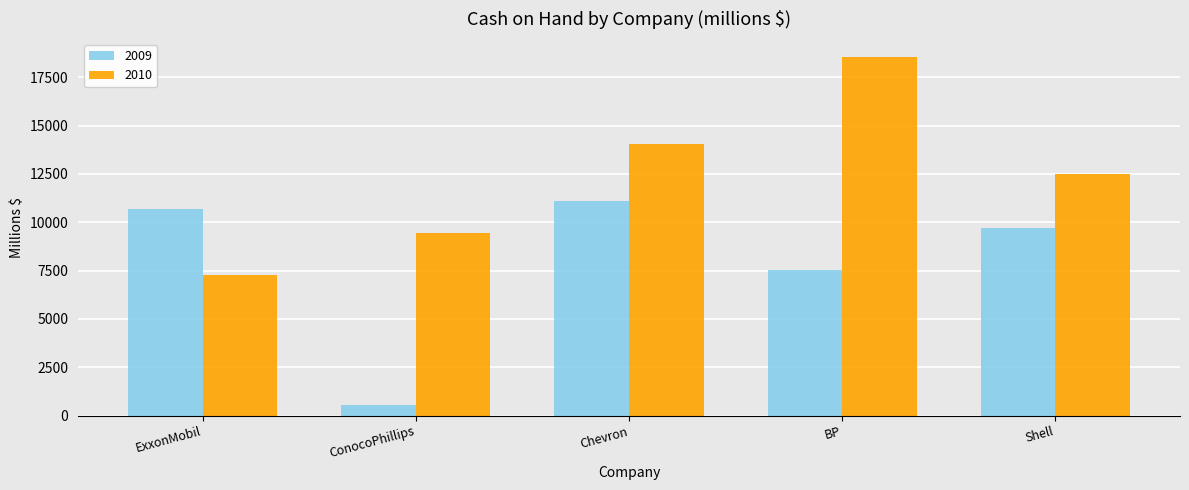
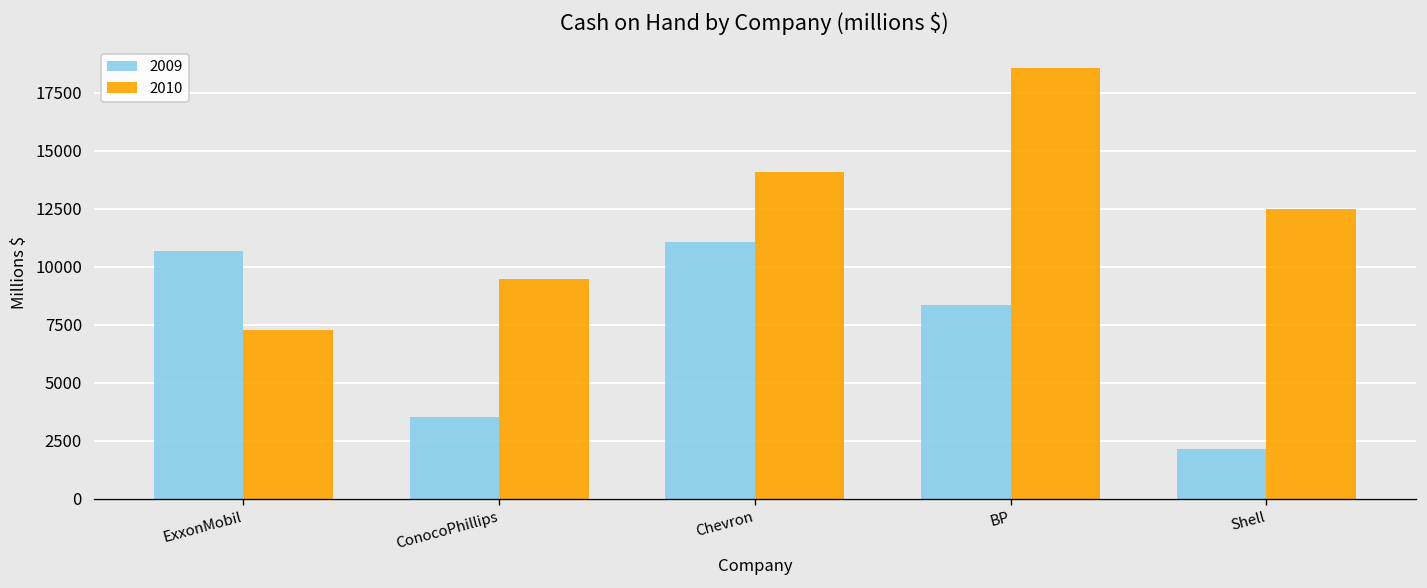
2009, ConocoPhillips: 500 -> 3500
2009, BP: 7500 -> 8300
2009, Shell: 9700 -> 2100
